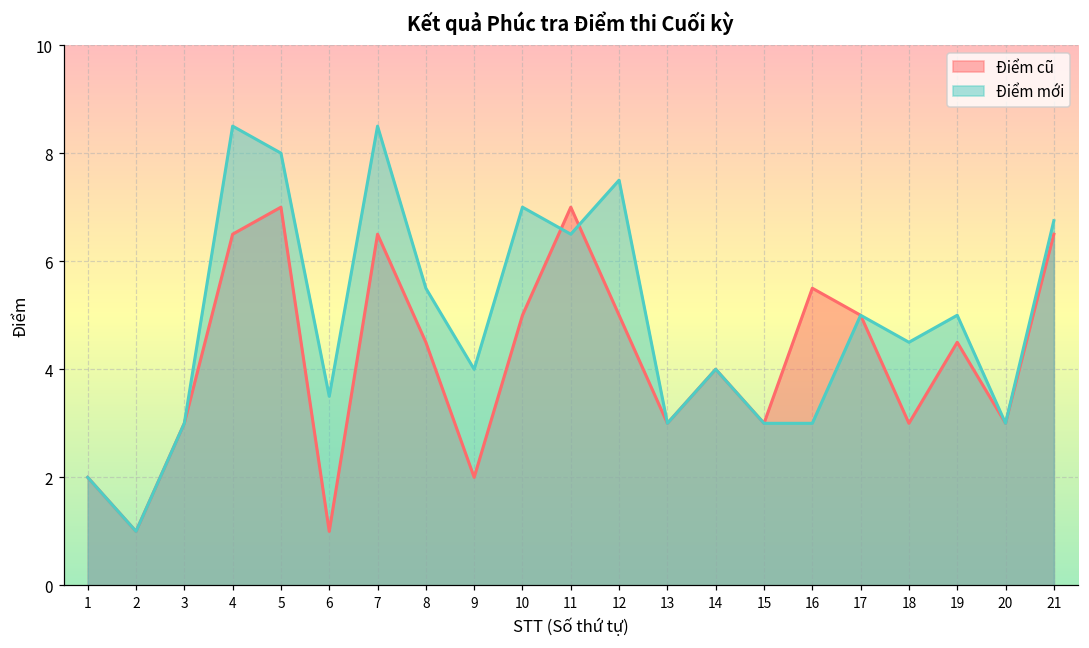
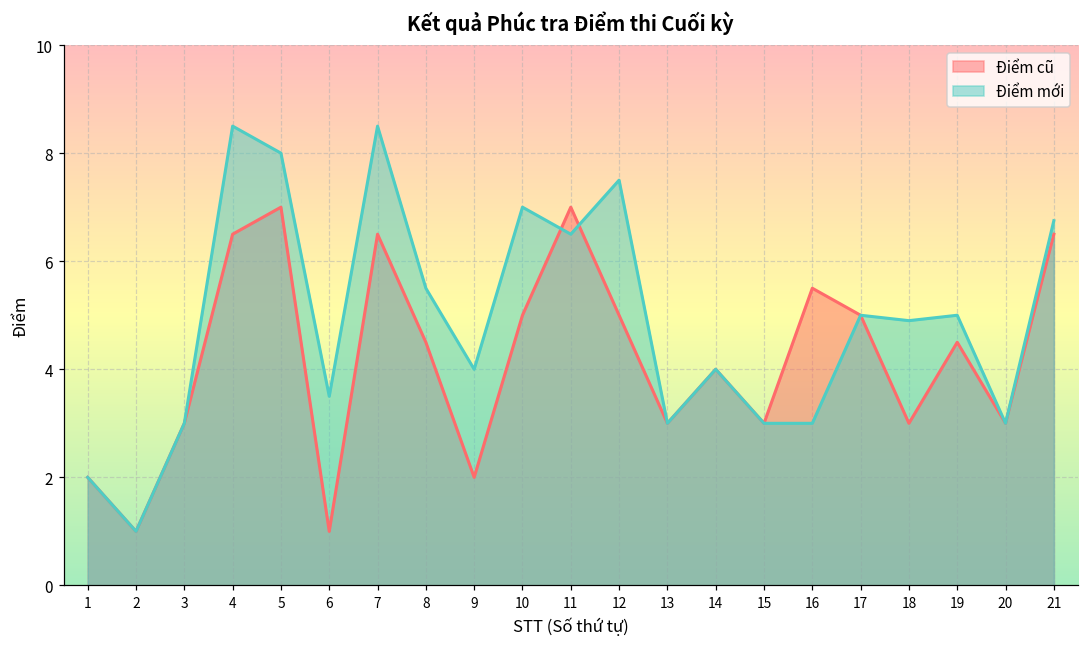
Điểm mới, 18: 4.5 -> 4.9
